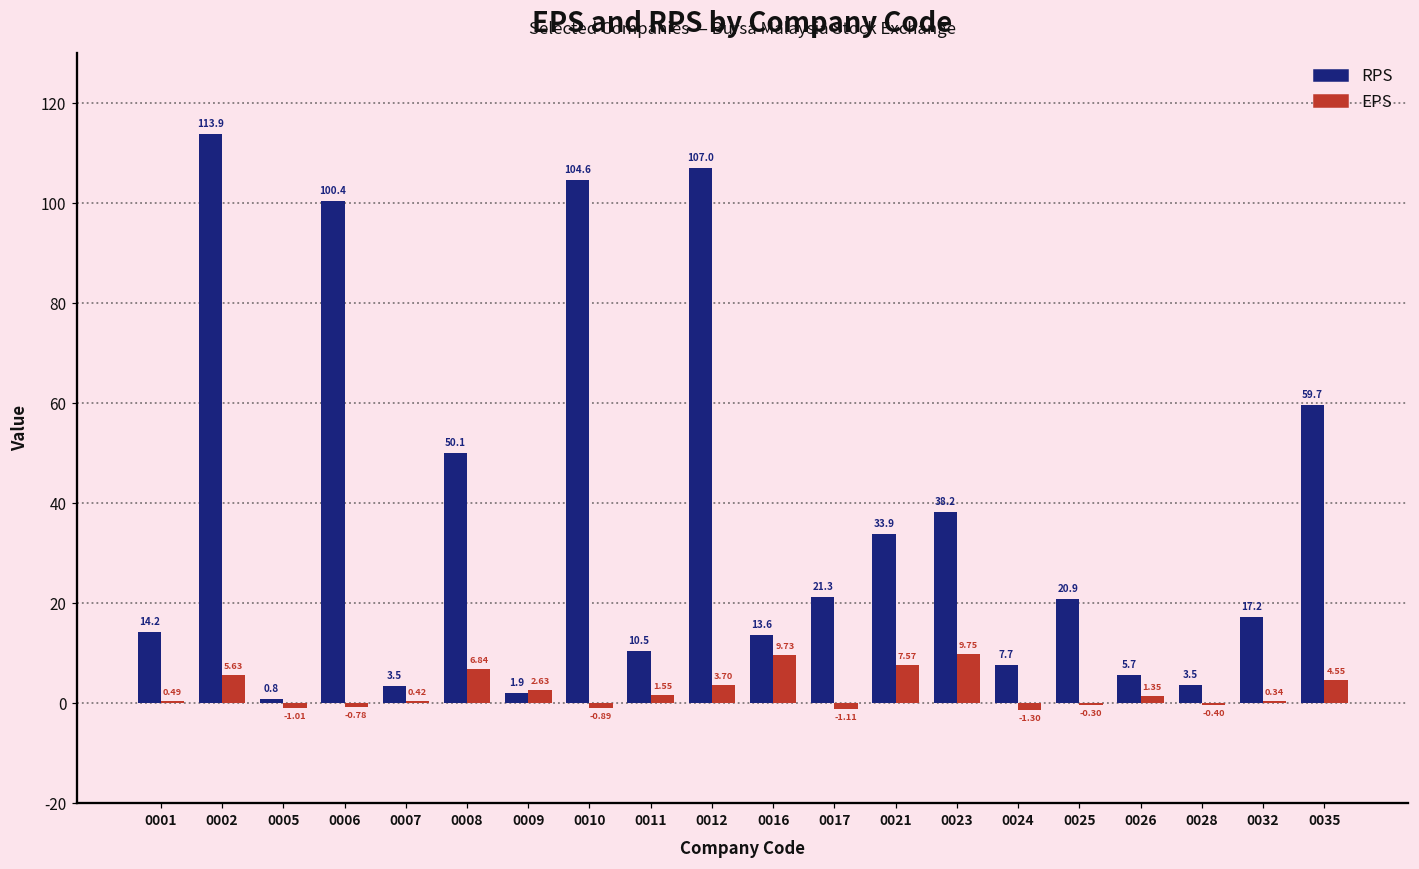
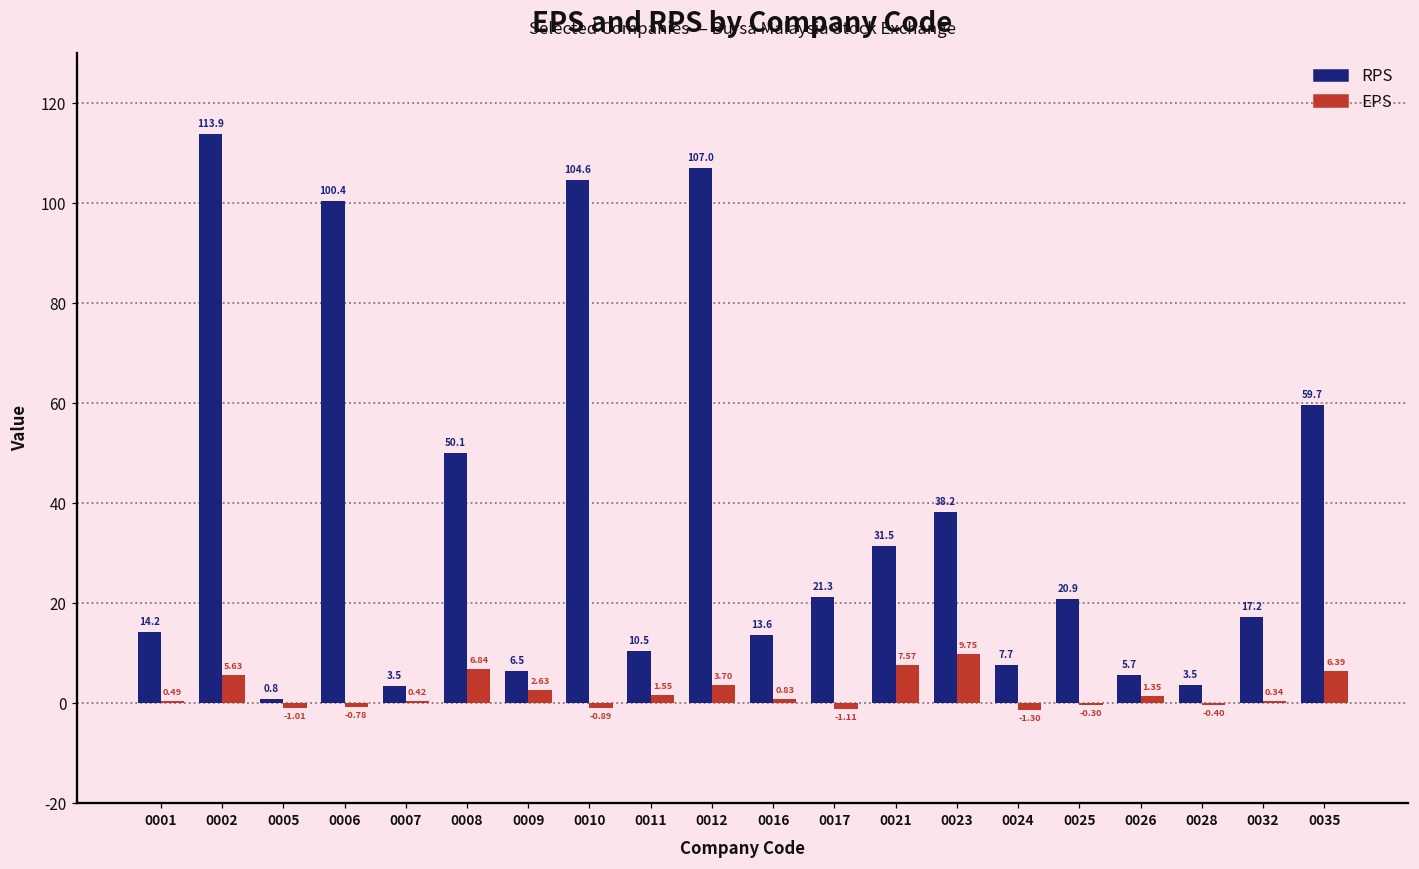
RPS, 0009: 1.9 -> 6.5
EPS, 0016: 9.73 -> 0.83
RPS, 0021: 33.9 -> 31.5
EPS, 0035: 4.55 -> 6.39
